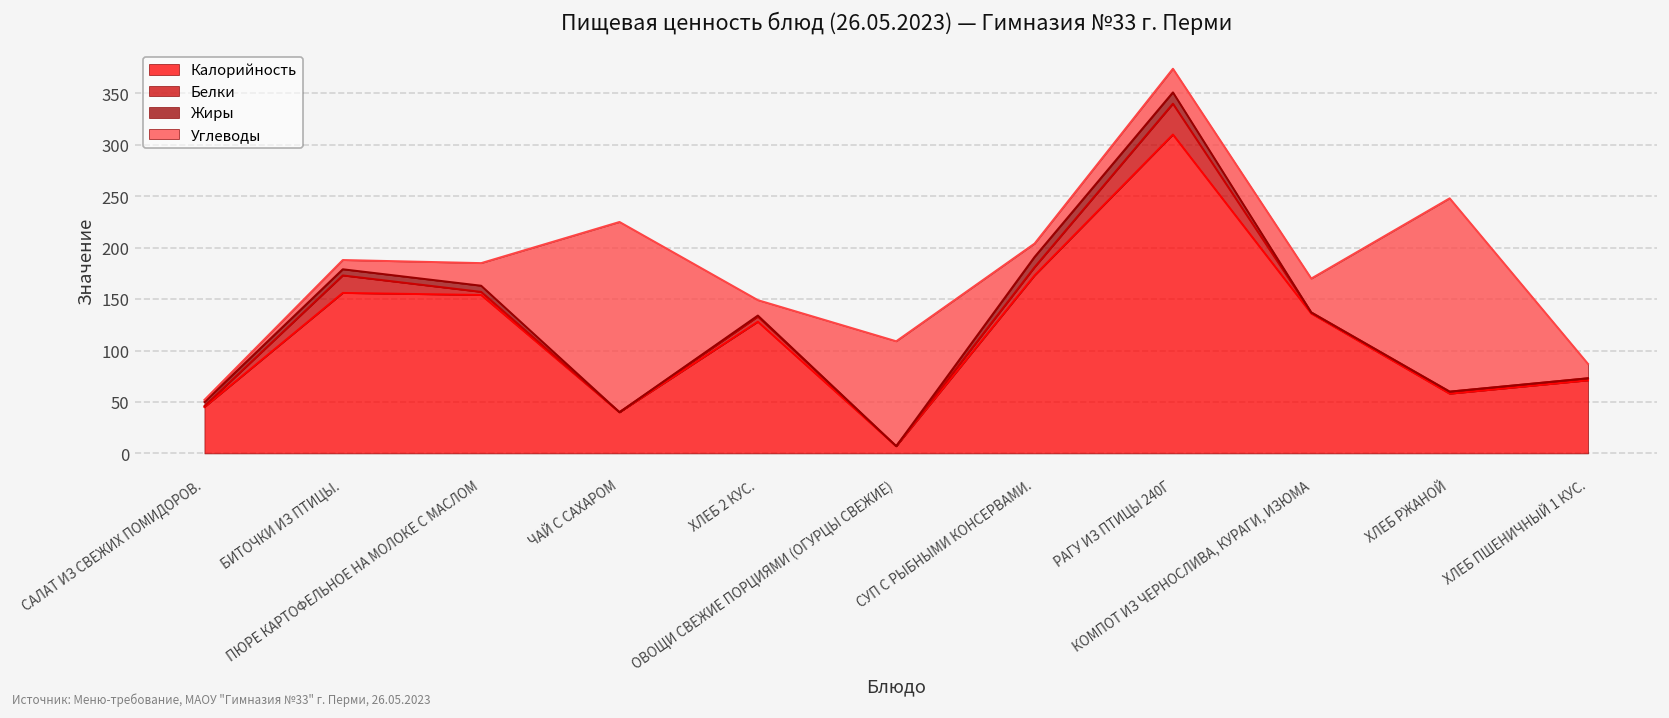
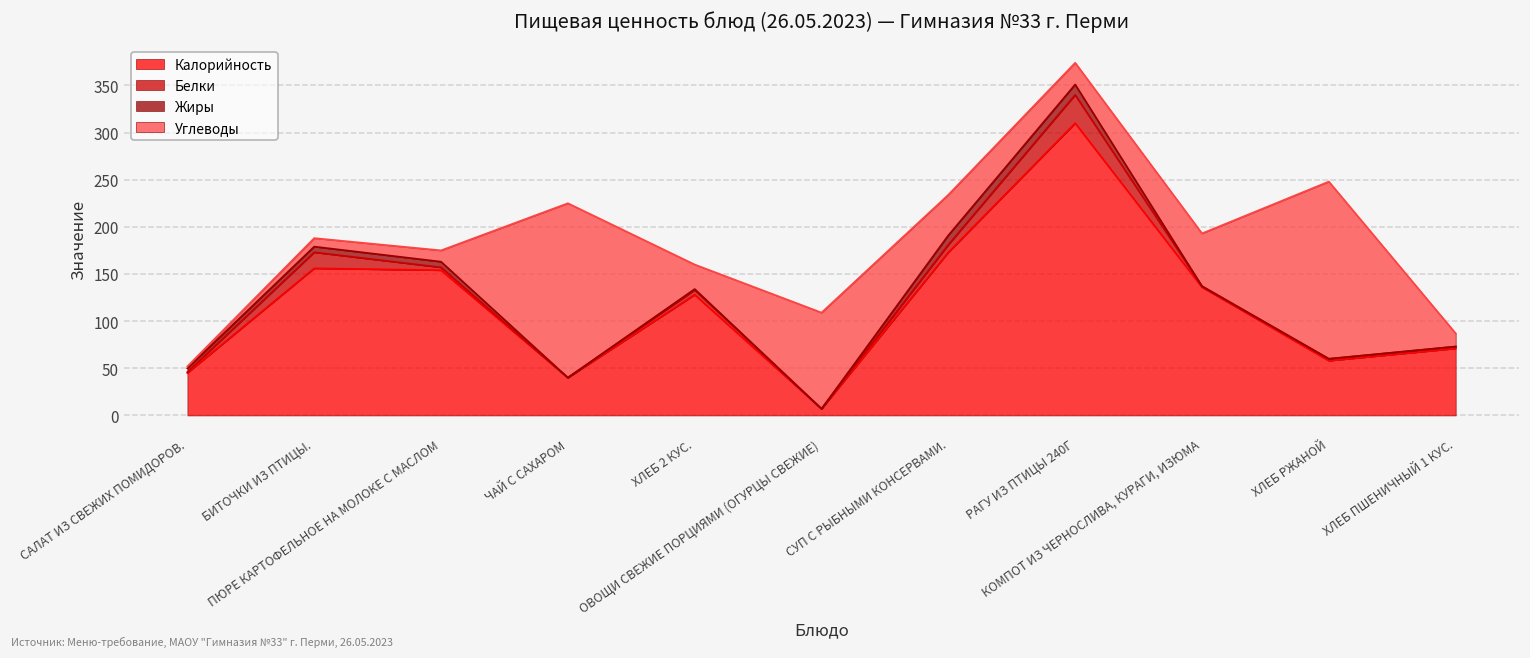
Углеводы, ПЮРЕ КАРТОФЕЛЬНОЕ НА МОЛОКЕ С МАСЛОМ: 20 -> 10
Углеводы, ХЛЕБ 2 КУС.: 20 -> 30
Углеводы, СУП С РЫБНЫМИ КОНСЕРВАМИ.: 10 -> 40
Углеводы, КОМПОТ ИЗ ЧЕРНОСЛИВА, КУРАГИ, ИЗЮМА: 30 -> 60
